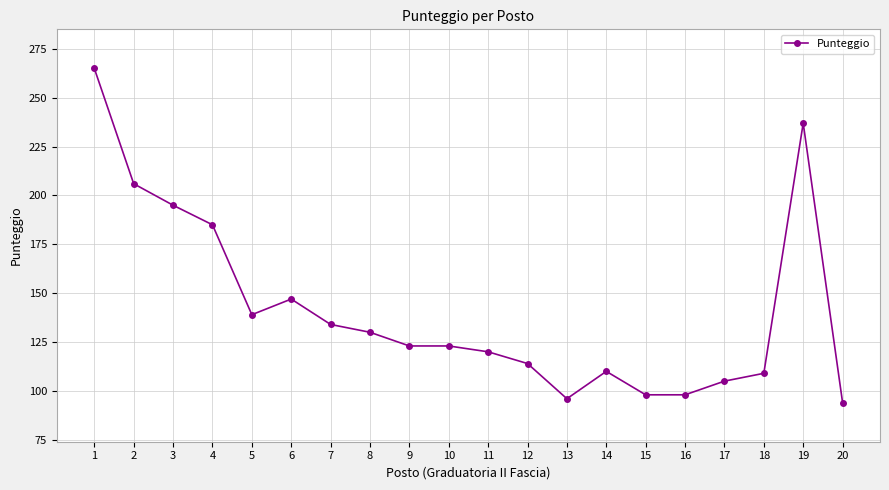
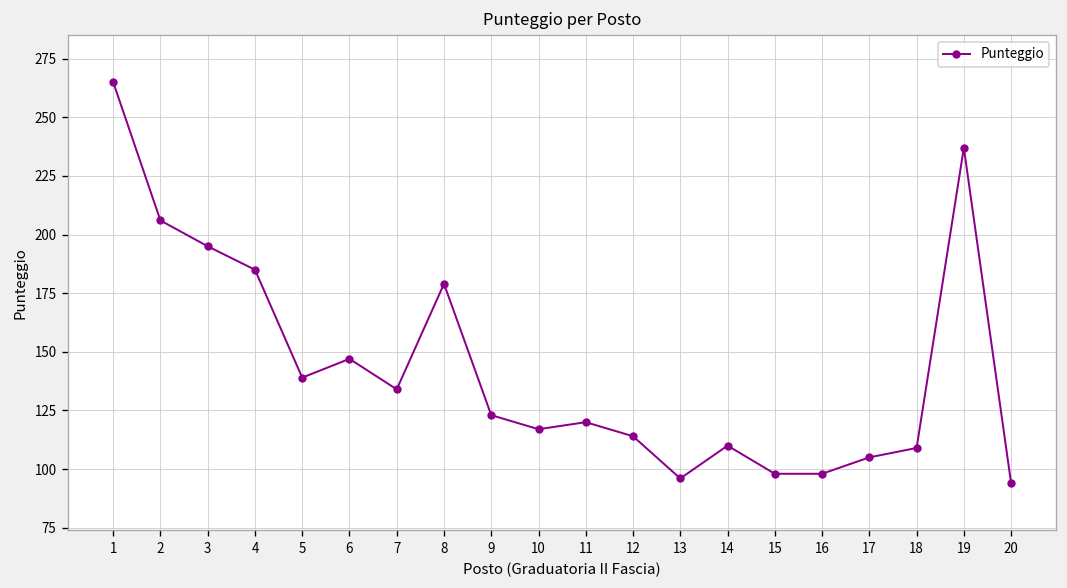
8: 130 -> 179
10: 123 -> 117
